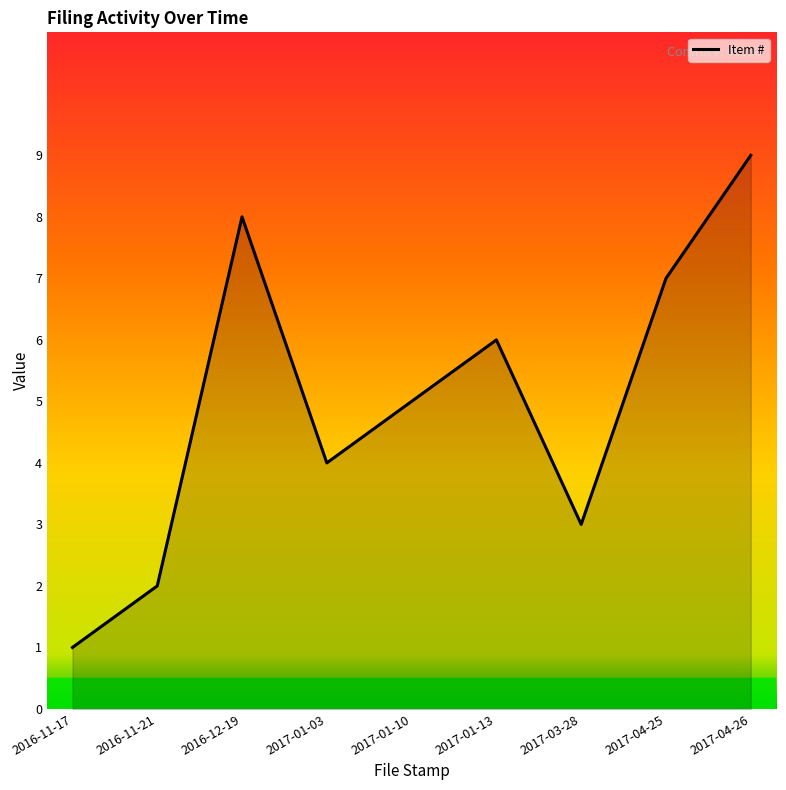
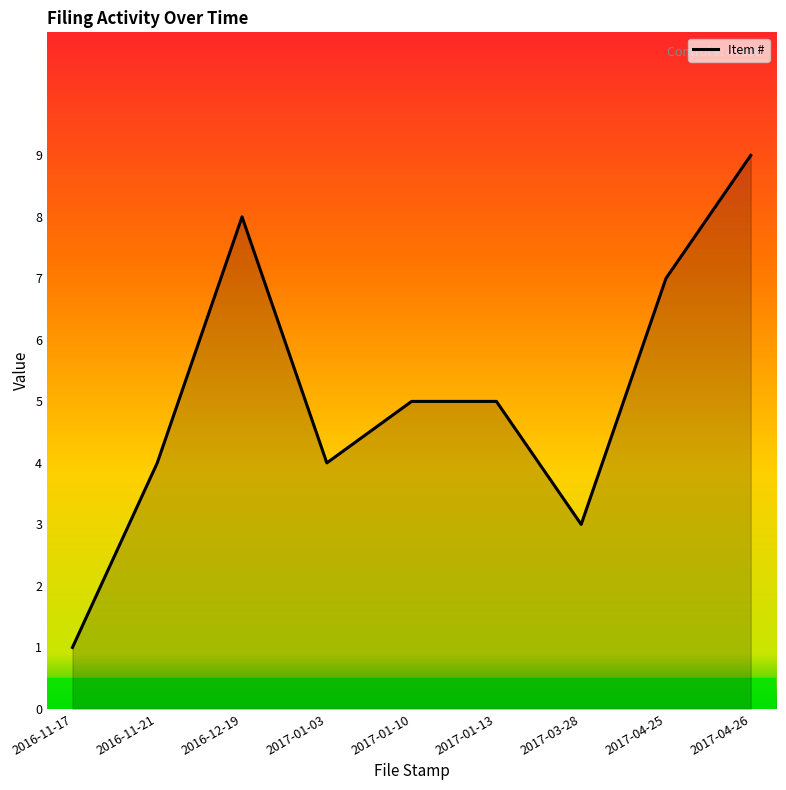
2016-11-21: 2 -> 4
2017-01-13: 6 -> 5
